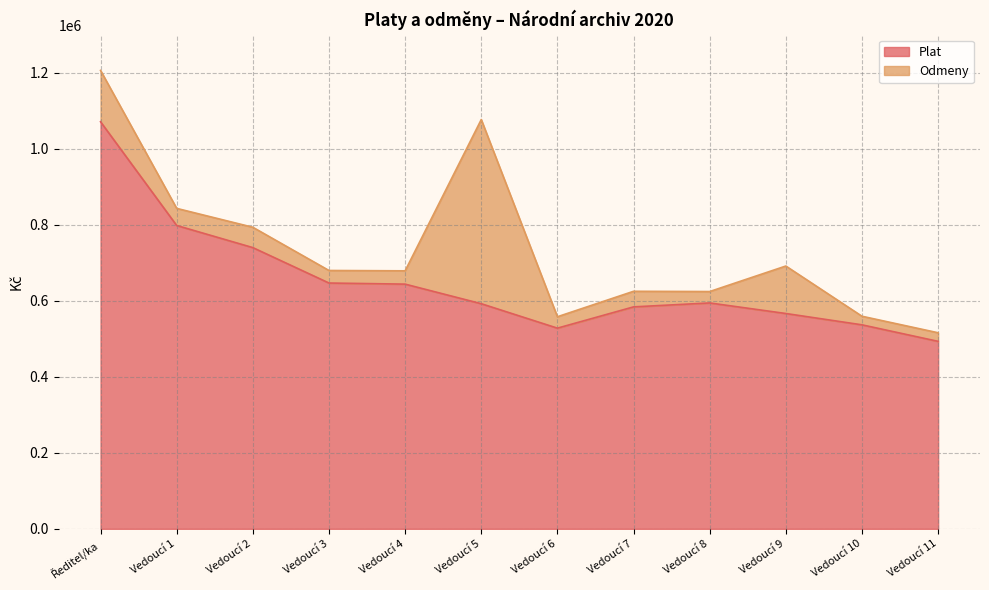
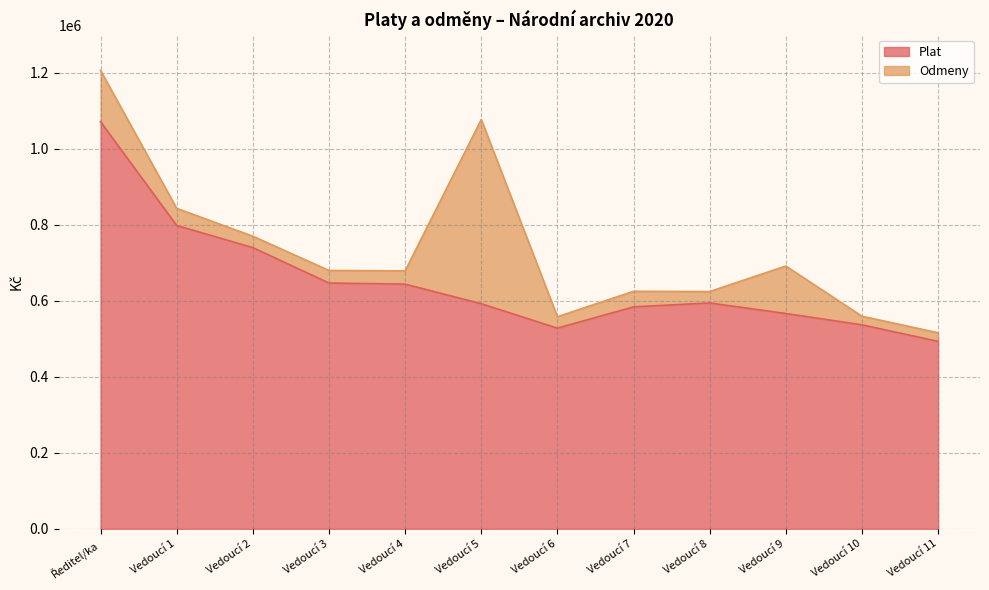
Odmeny, Vedoucí 2: 50000 -> 30000
